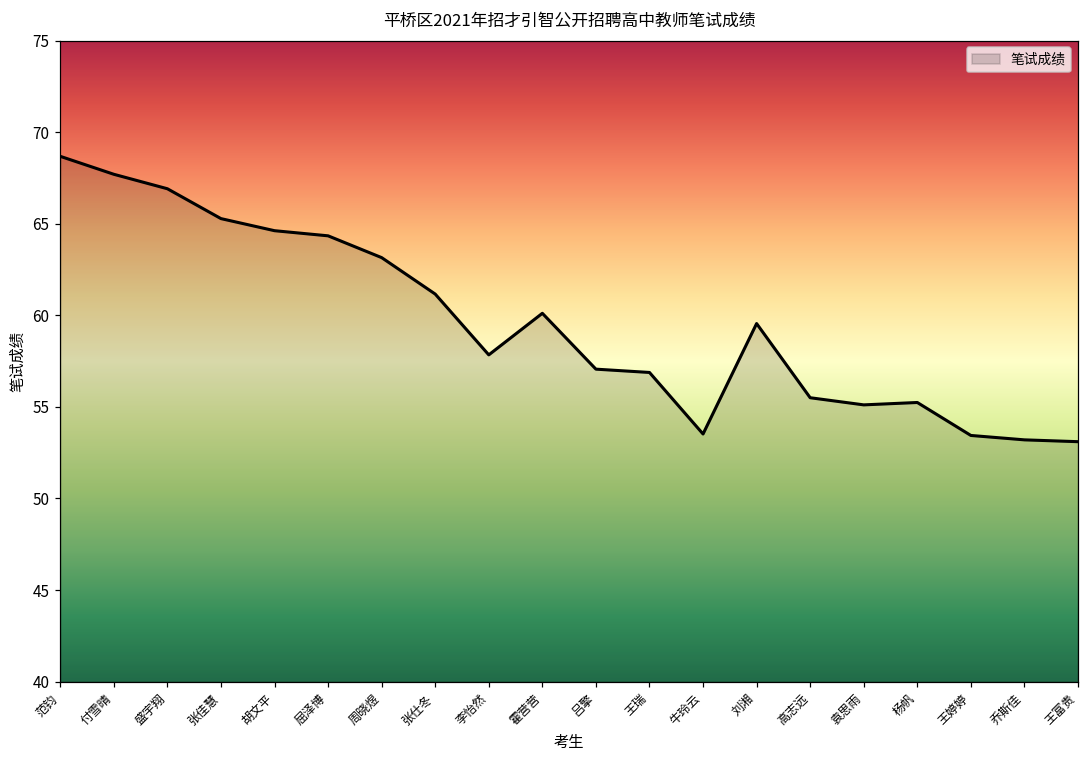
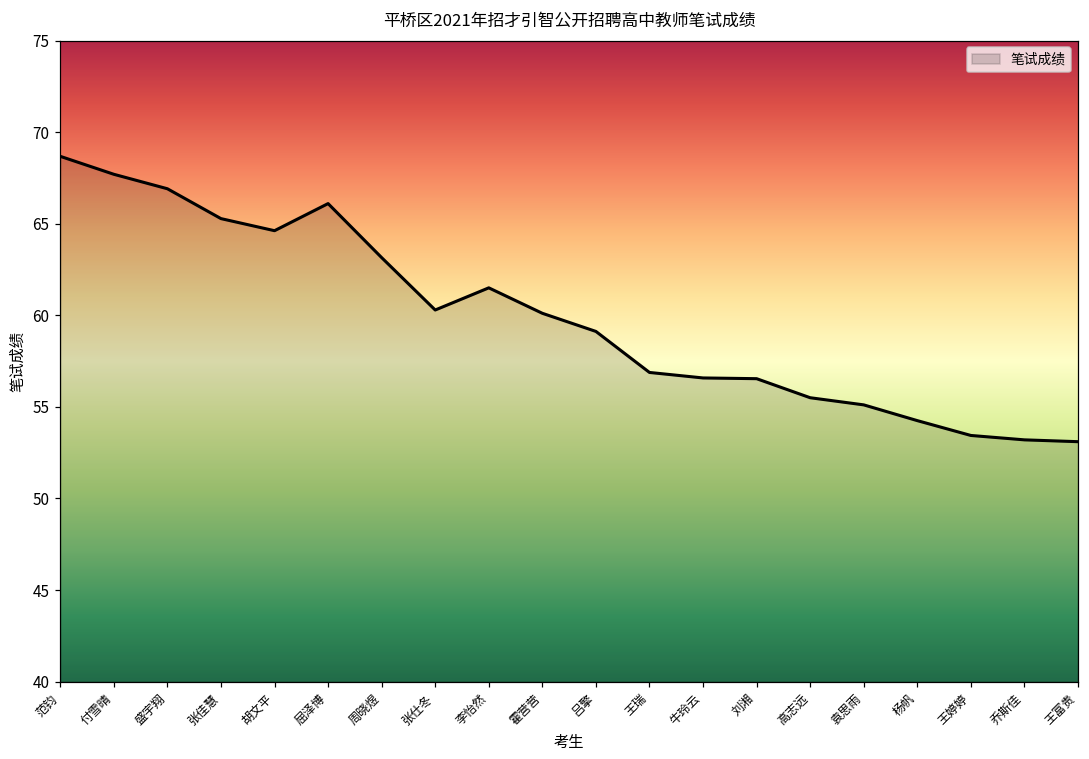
屈泽博: 64.3 -> 66.1
张仕冬: 61.2 -> 60.3
李怡然: 57.8 -> 61.5
吕擎: 57.1 -> 59.1
牛玲云: 53.5 -> 56.6
刘湘: 59.6 -> 56.5
杨帆: 55.2 -> 54.3
